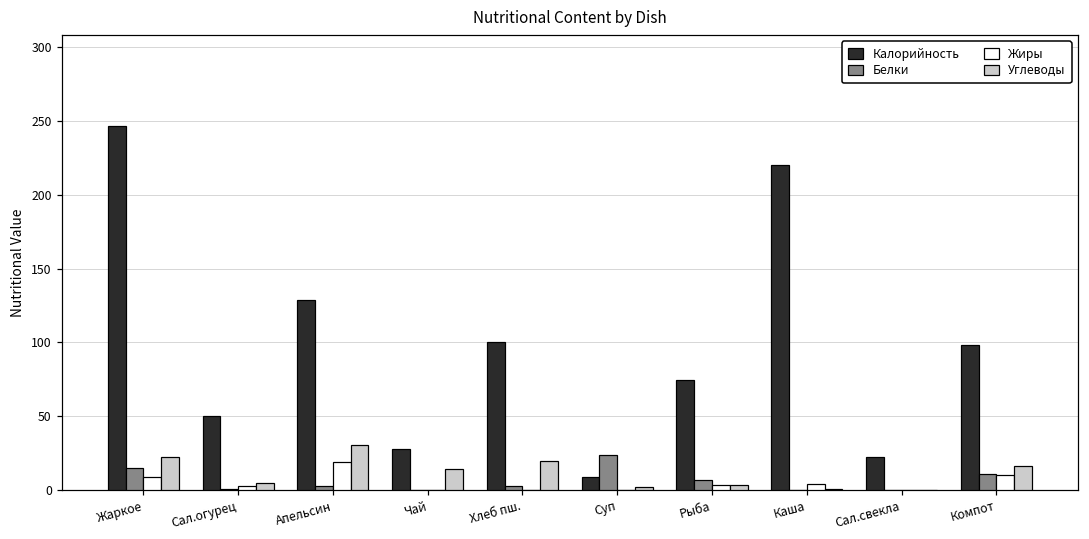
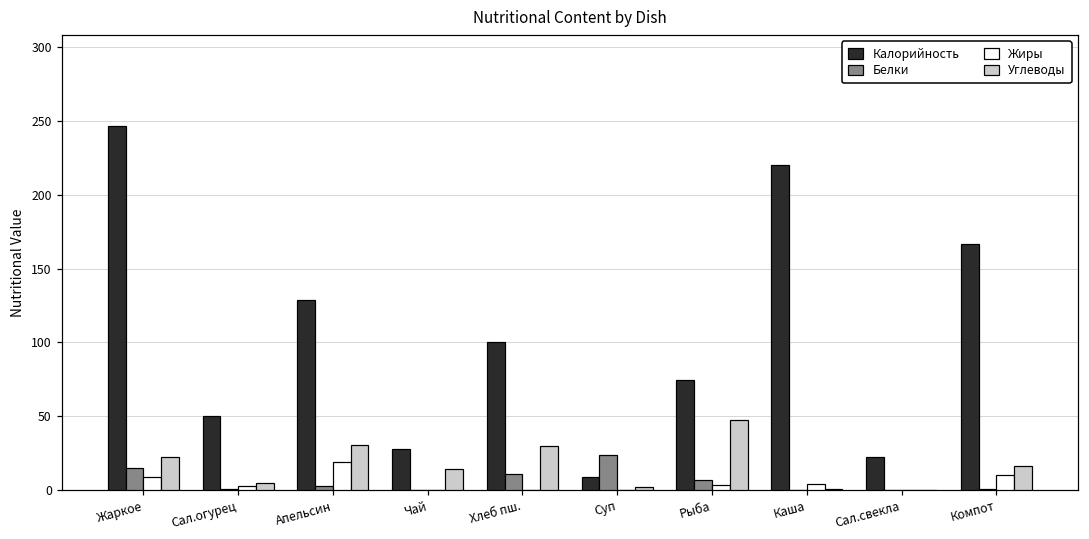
Белки, Хлеб пш.: 3 -> 11
Углеводы, Хлеб пш.: 20 -> 30
Углеводы, Рыба: 3 -> 47
Калорийность, Компот: 98 -> 167
Белки, Компот: 11 -> 0
